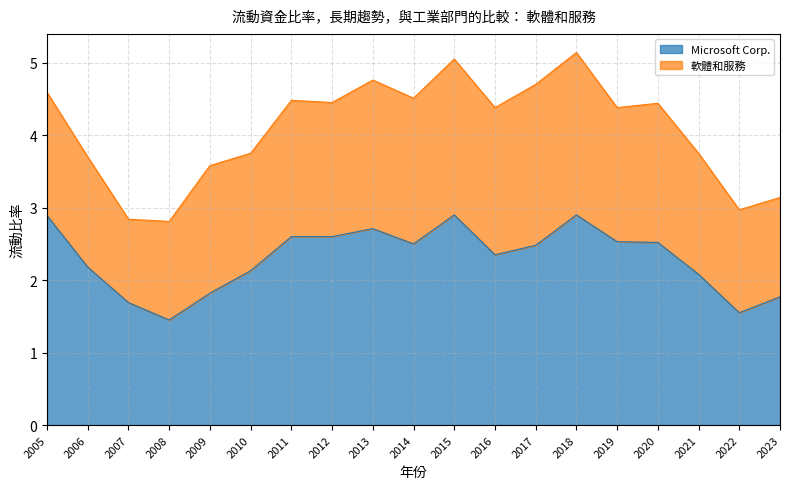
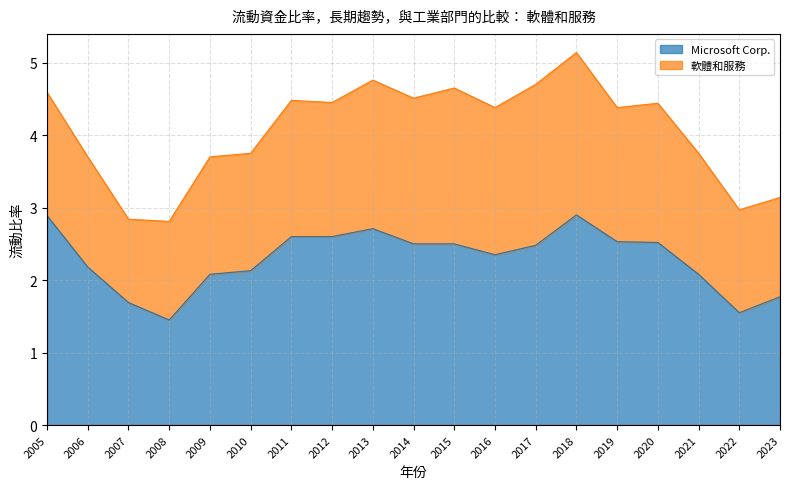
Microsoft Corp., 2009: 1.8 -> 2.1
軟體和服務, 2009: 1.8 -> 1.6
Microsoft Corp., 2015: 2.9 -> 2.5
